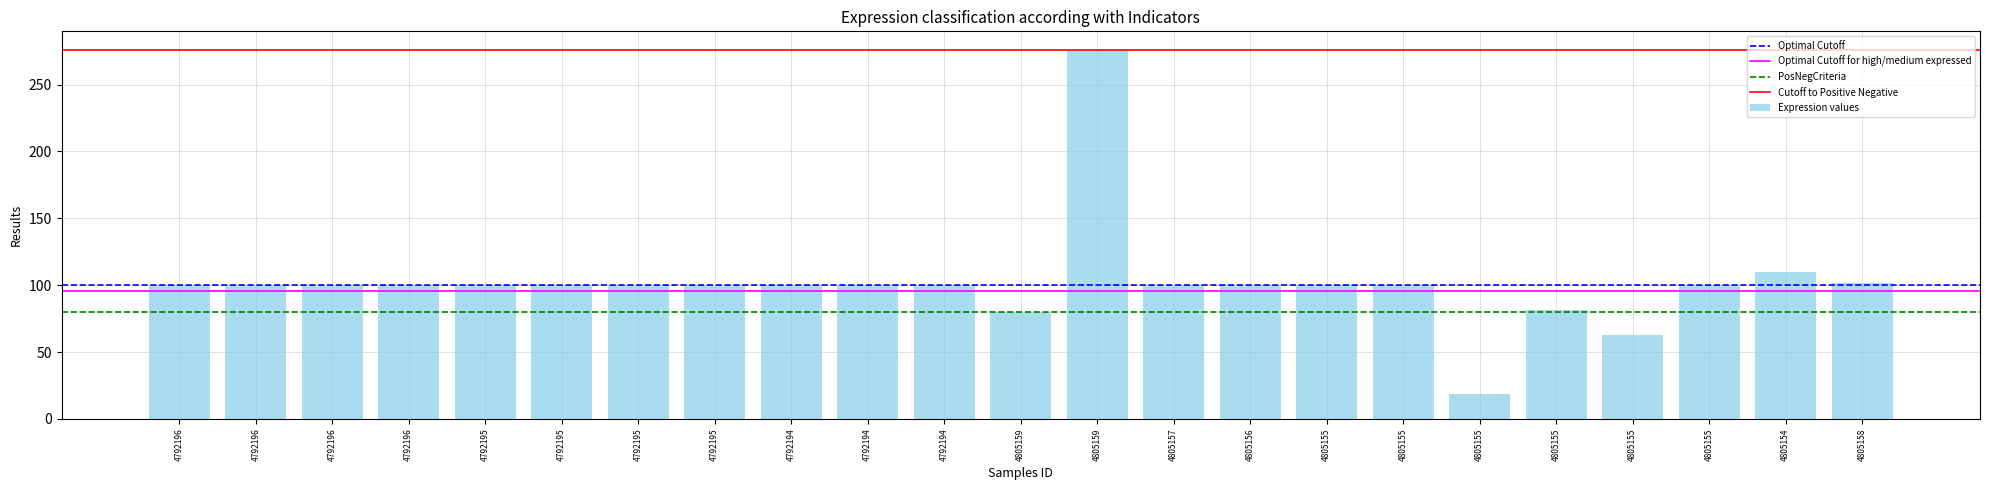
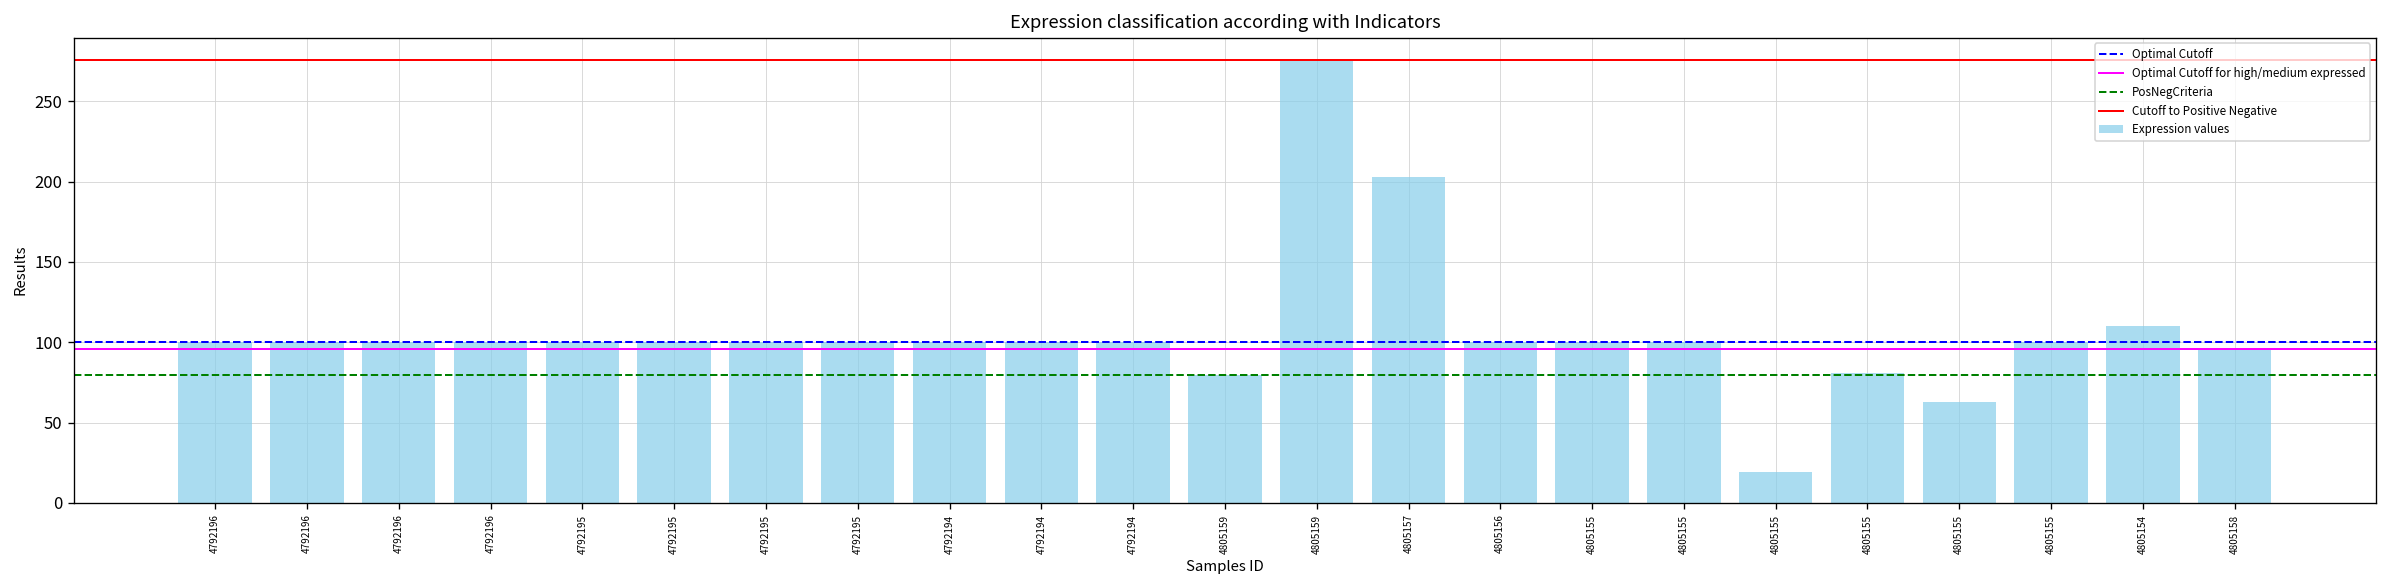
4805157: 100 -> 203
4805158: 102 -> 96
